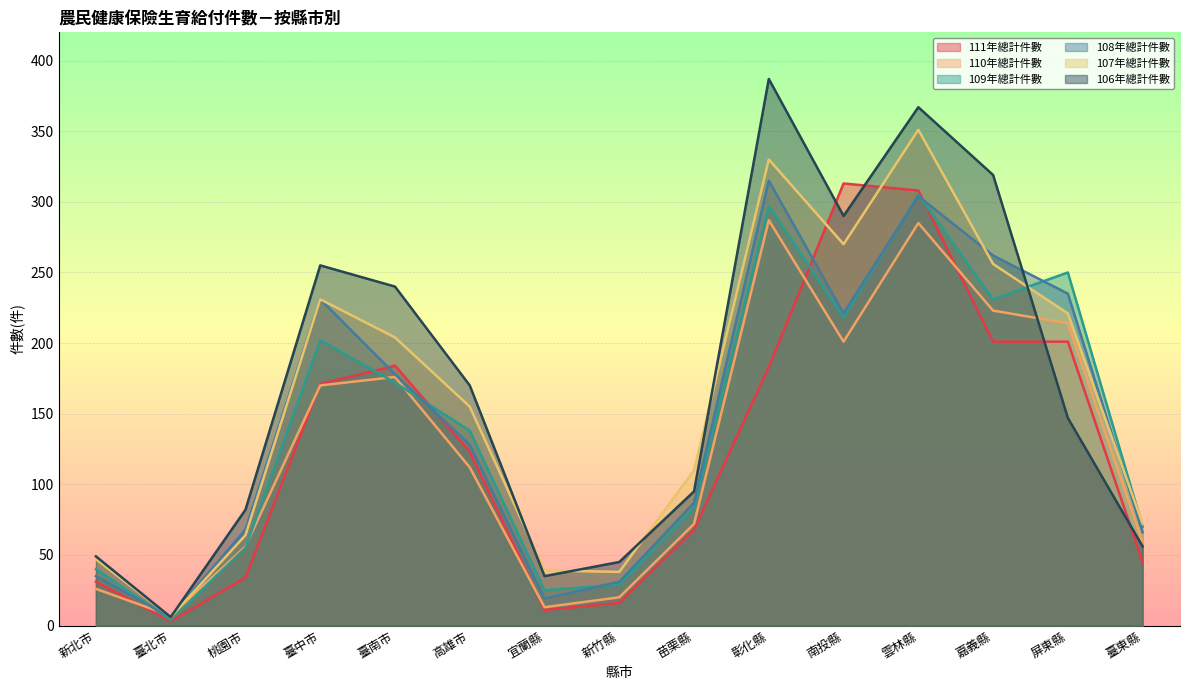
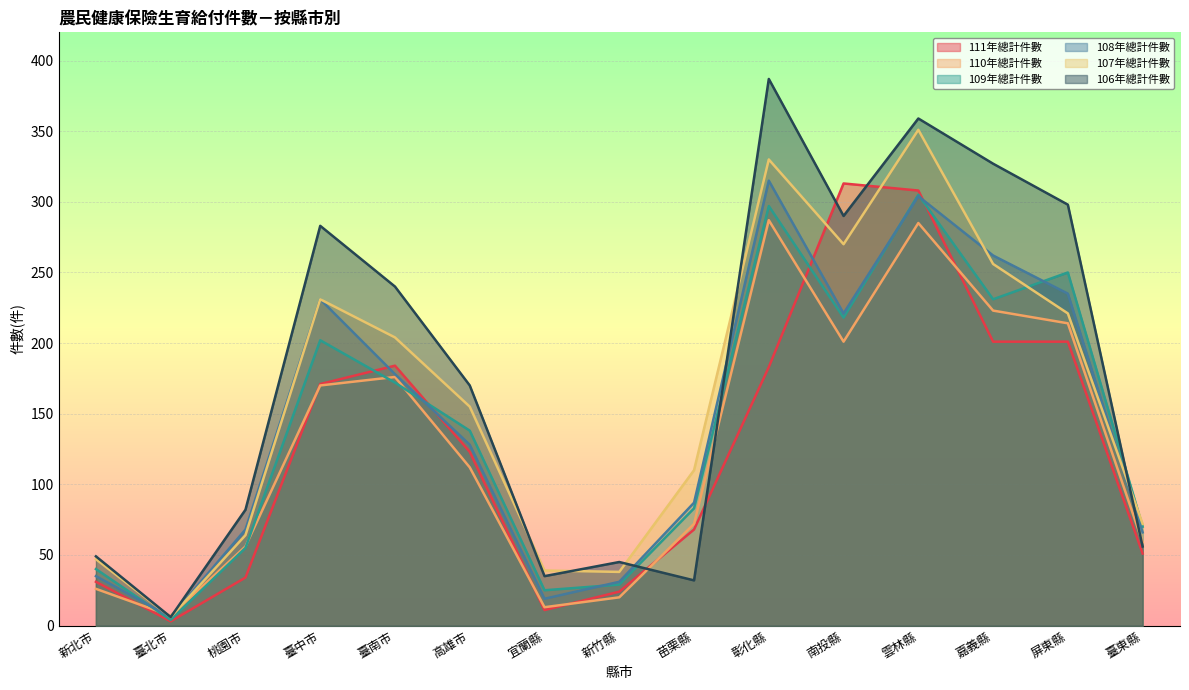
106年總計件數, 臺中市: 255 -> 283
111年總計件數, 新竹縣: 16 -> 24
106年總計件數, 苗栗縣: 95 -> 32
106年總計件數, 雲林縣: 367 -> 359
106年總計件數, 嘉義縣: 319 -> 327
106年總計件數, 屏東縣: 147 -> 298
111年總計件數, 臺東縣: 45 -> 51
